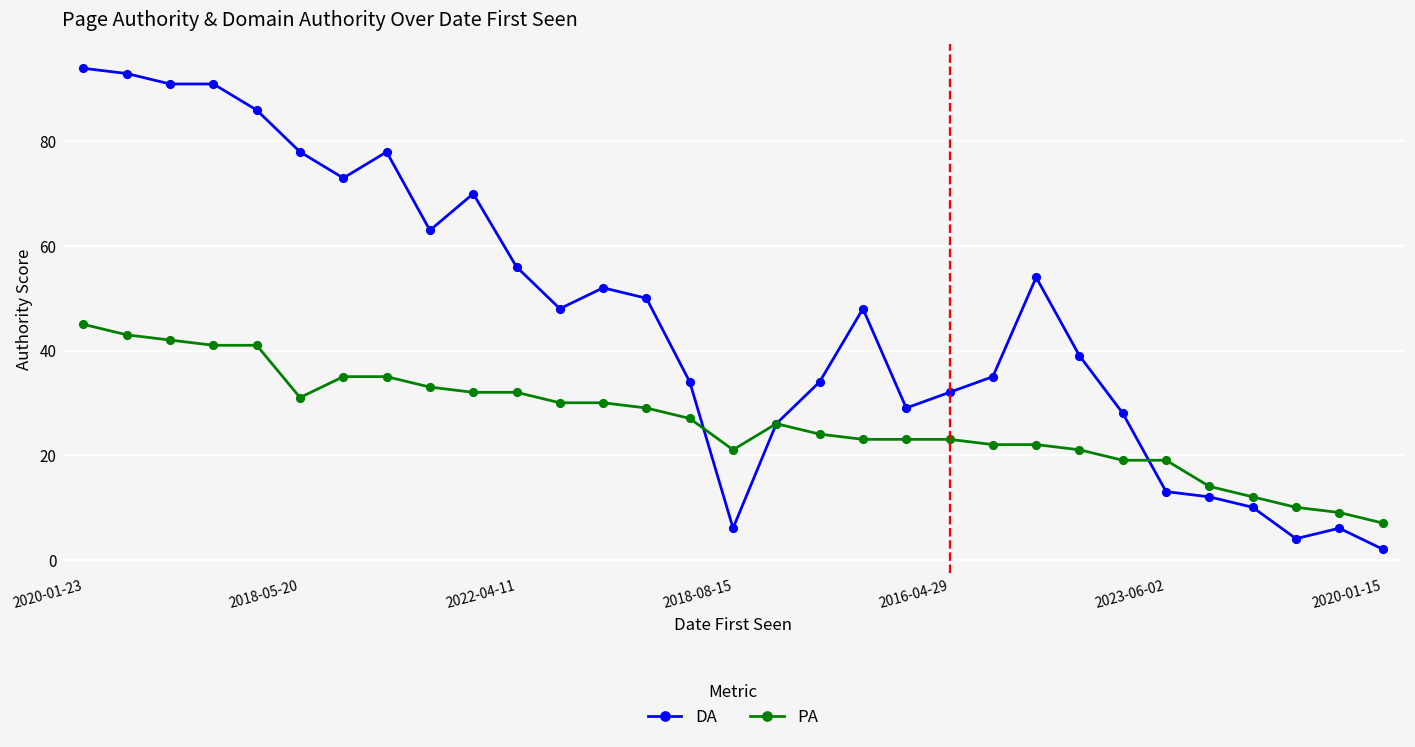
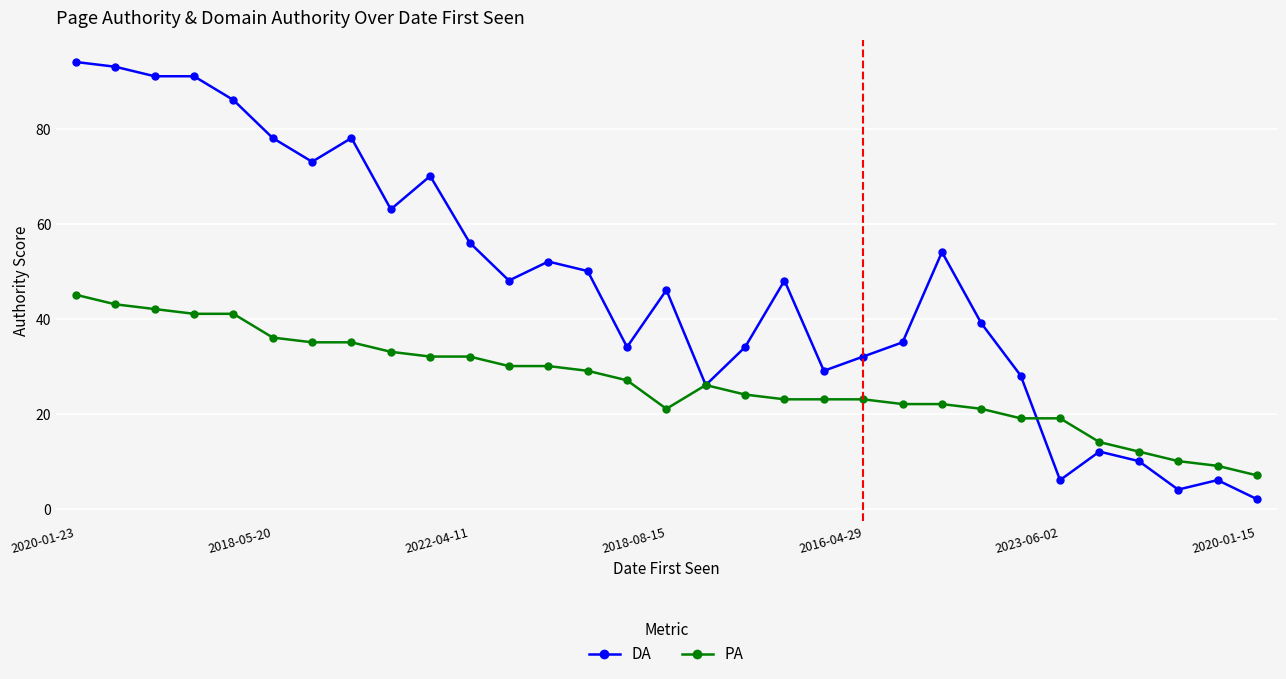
PA, 2018-05-20: 31 -> 36
DA, 2018-08-15: 6 -> 46
DA, 2023-06-02: 13 -> 6
